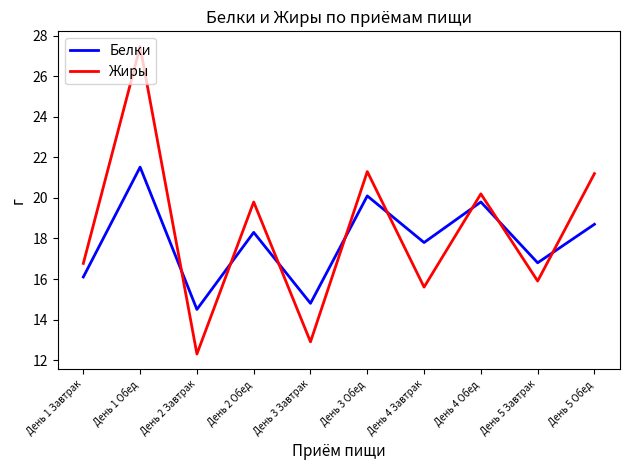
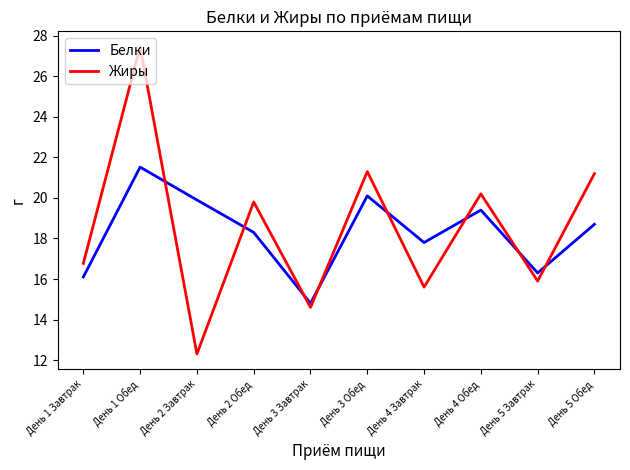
Белки, День 2 Завтрак: 14.5 -> 19.9
Жиры, День 3 Завтрак: 12.9 -> 14.6
Белки, День 4 Обед: 19.8 -> 19.4
Белки, День 5 Завтрак: 16.8 -> 16.3
